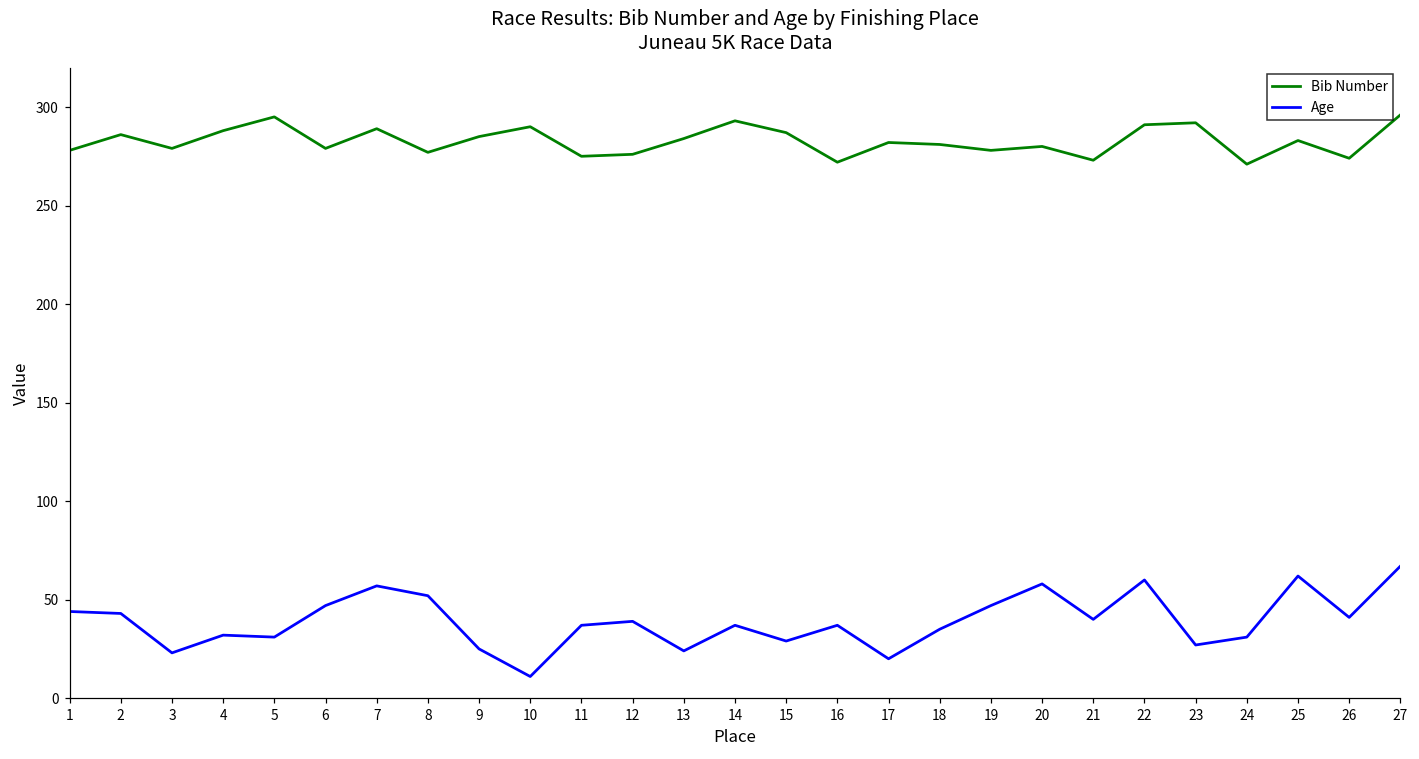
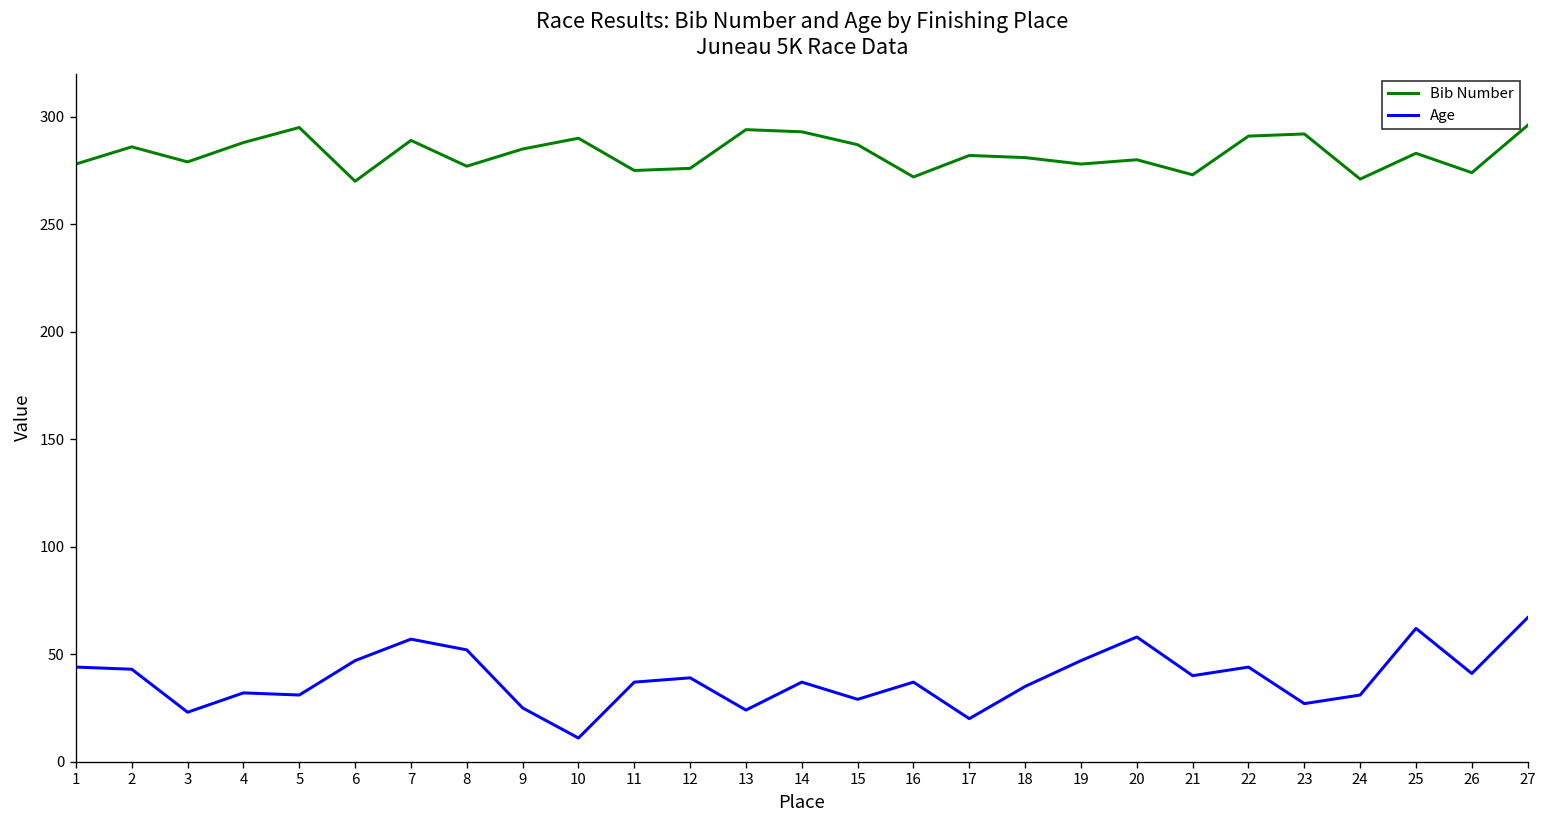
Bib Number, 6: 279 -> 270
Bib Number, 13: 284 -> 294
Age, 22: 60 -> 44
